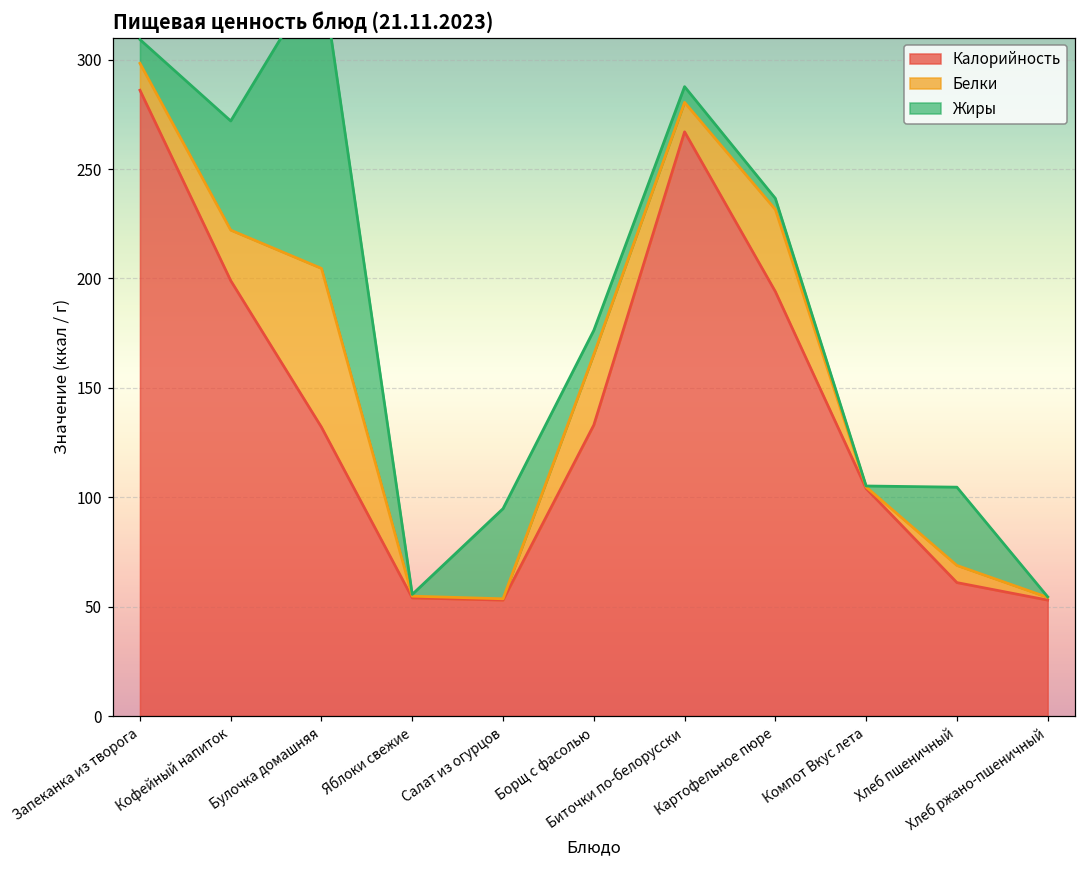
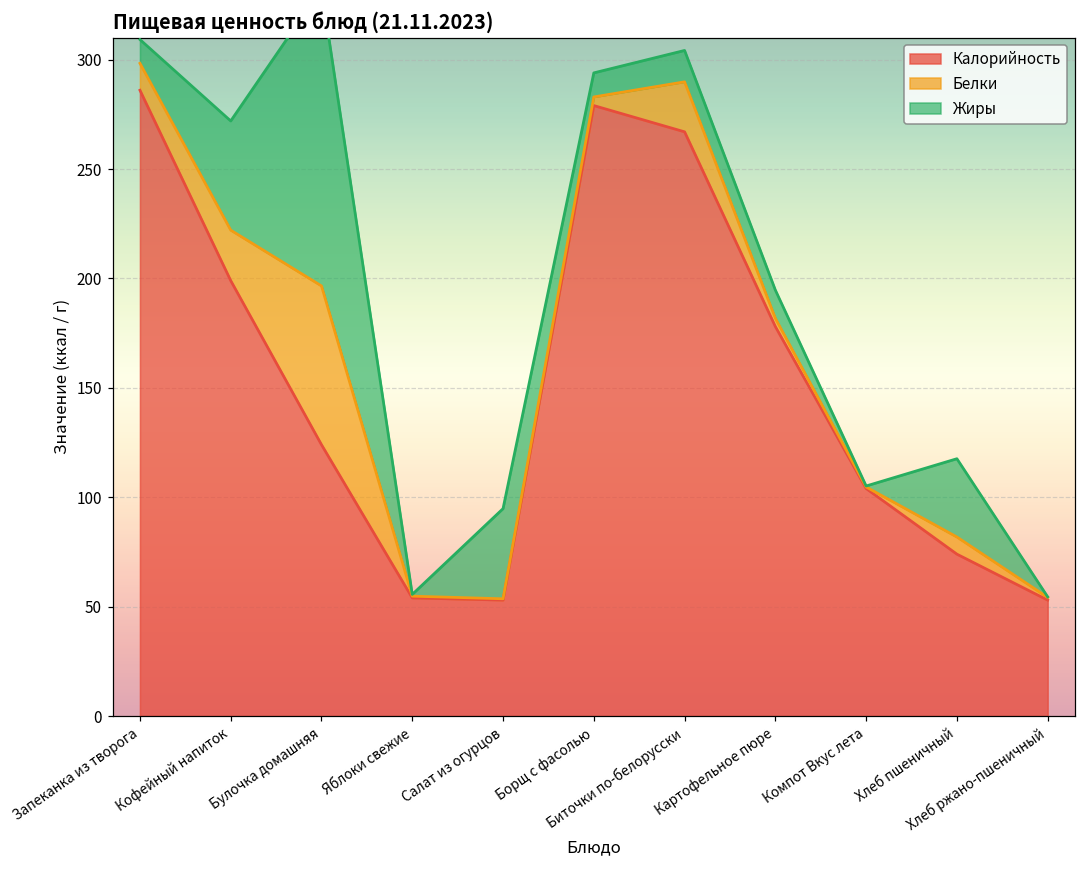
Калорийность, Булочка домашняя: 132 -> 124
Калорийность, Борщ с фасолью: 133 -> 279
Белки, Борщ с фасолью: 32 -> 4
Белки, Биточки по-белорусски: 13 -> 23
Жиры, Биточки по-белорусски: 7 -> 14
Калорийность, Картофельное пюре: 194 -> 178
Белки, Картофельное пюре: 38 -> 4
Жиры, Картофельное пюре: 5 -> 13
Калорийность, Хлеб пшеничный: 61 -> 74
